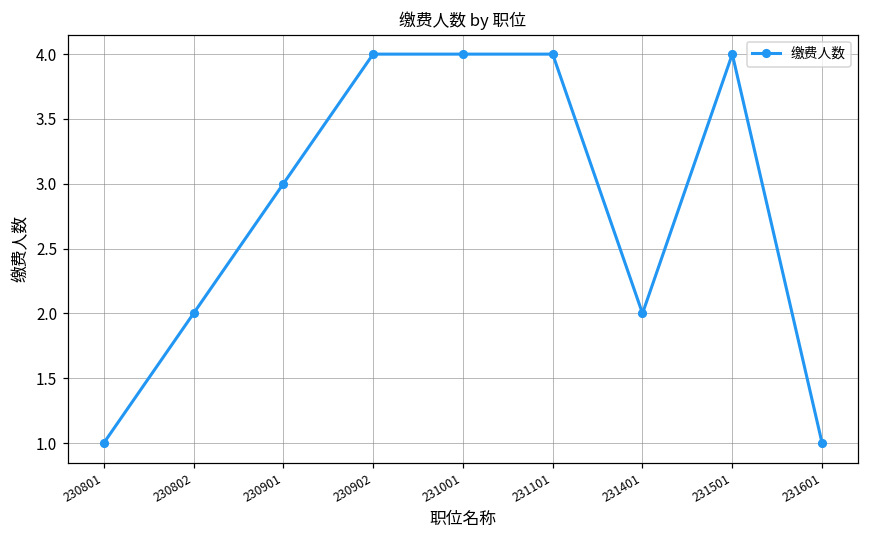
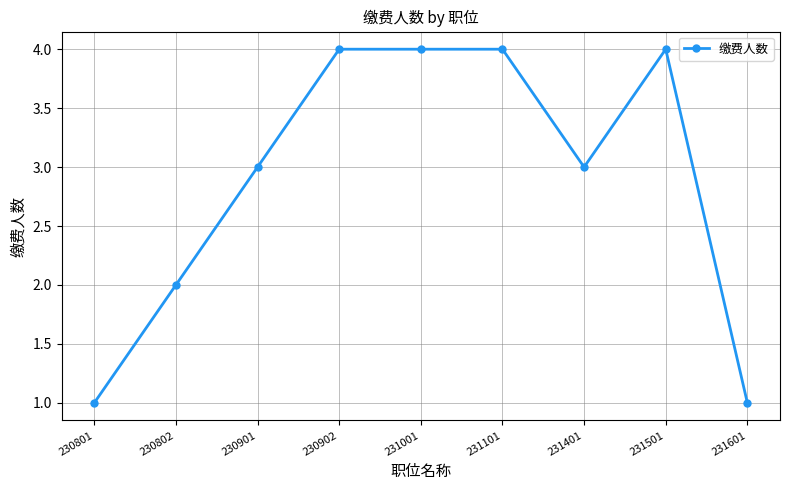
231401: 2 -> 3
